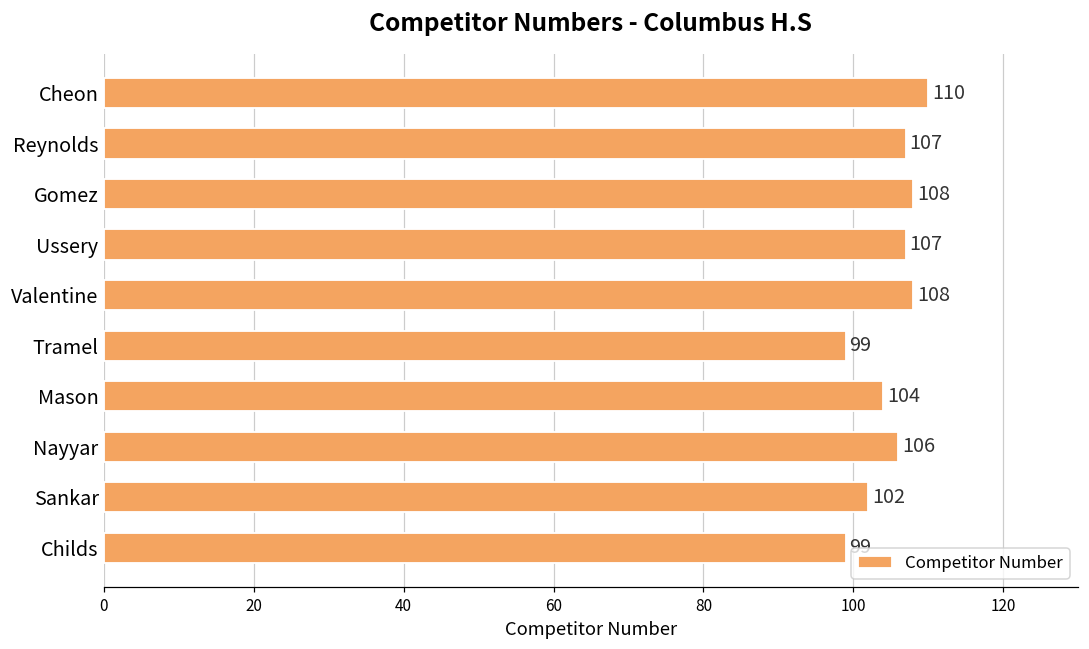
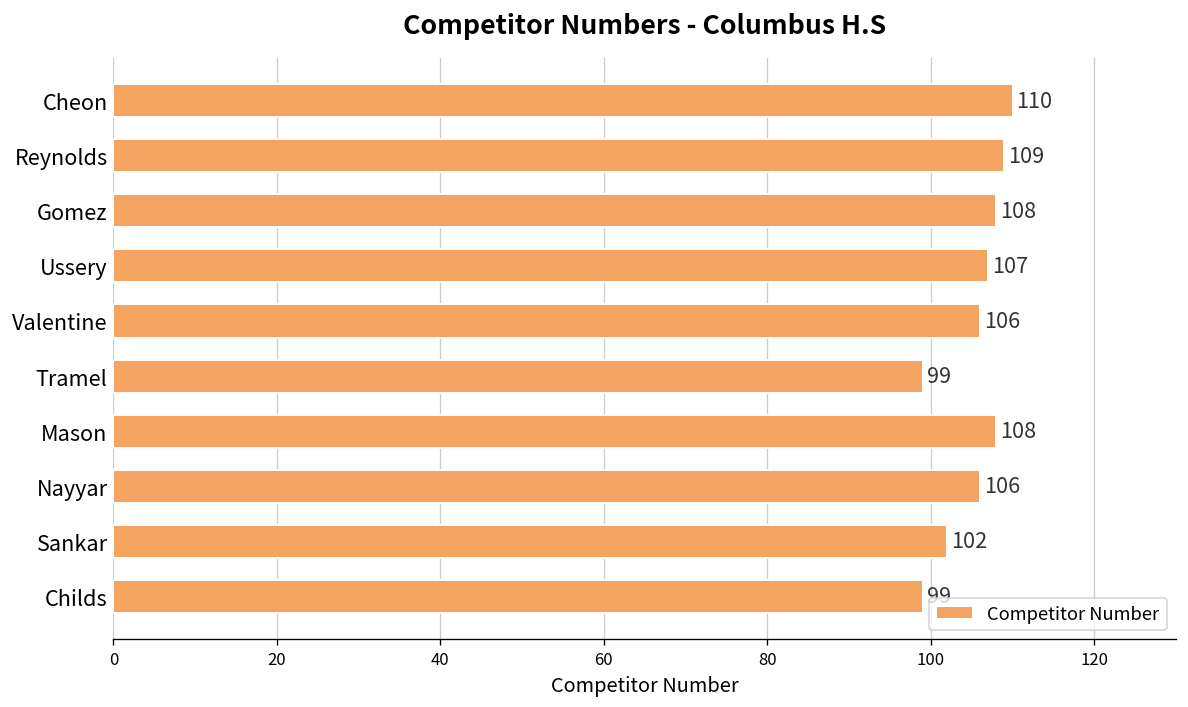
Reynolds: 107 -> 109
Valentine: 108 -> 106
Mason: 104 -> 108
